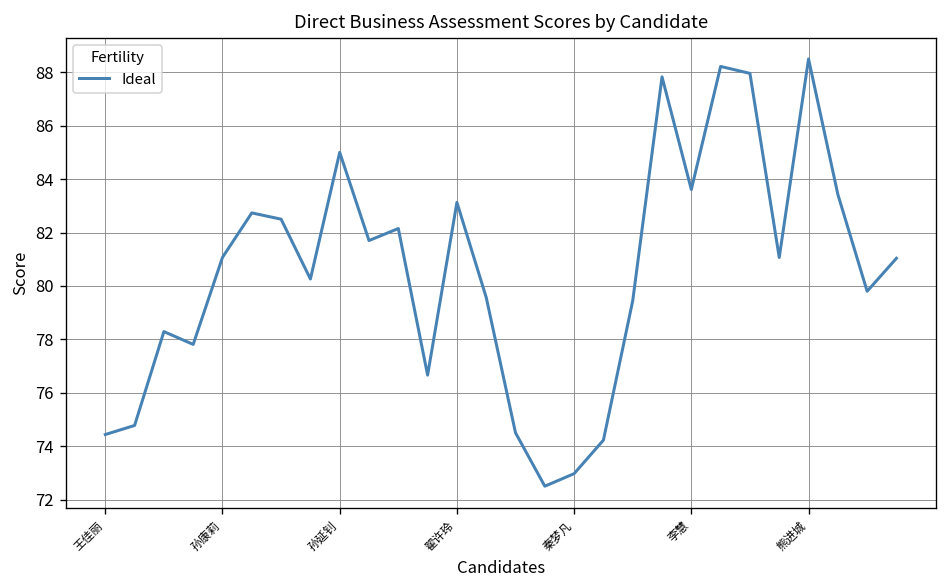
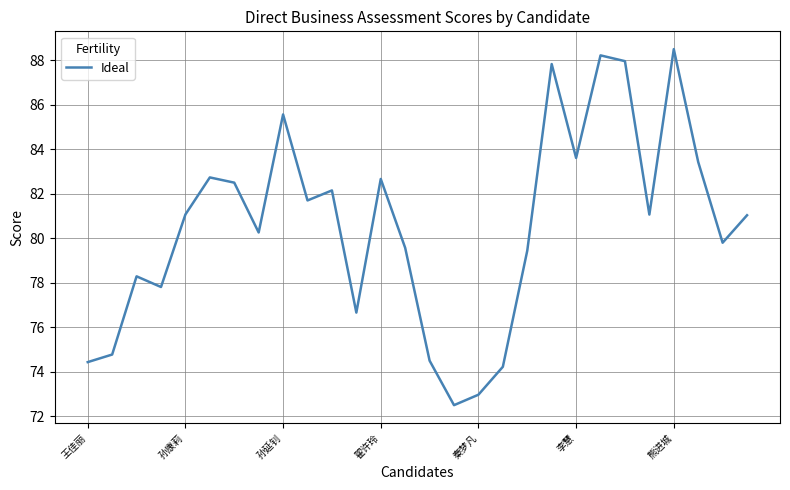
孙延钊: 85.0 -> 85.6
翟许玲: 83.1 -> 82.7
